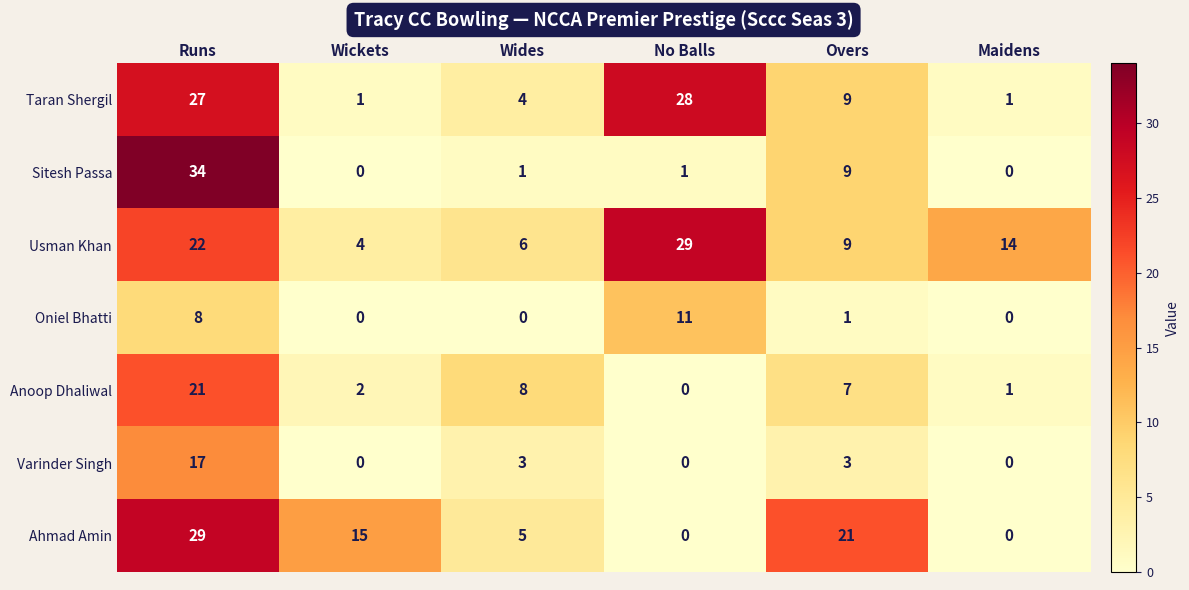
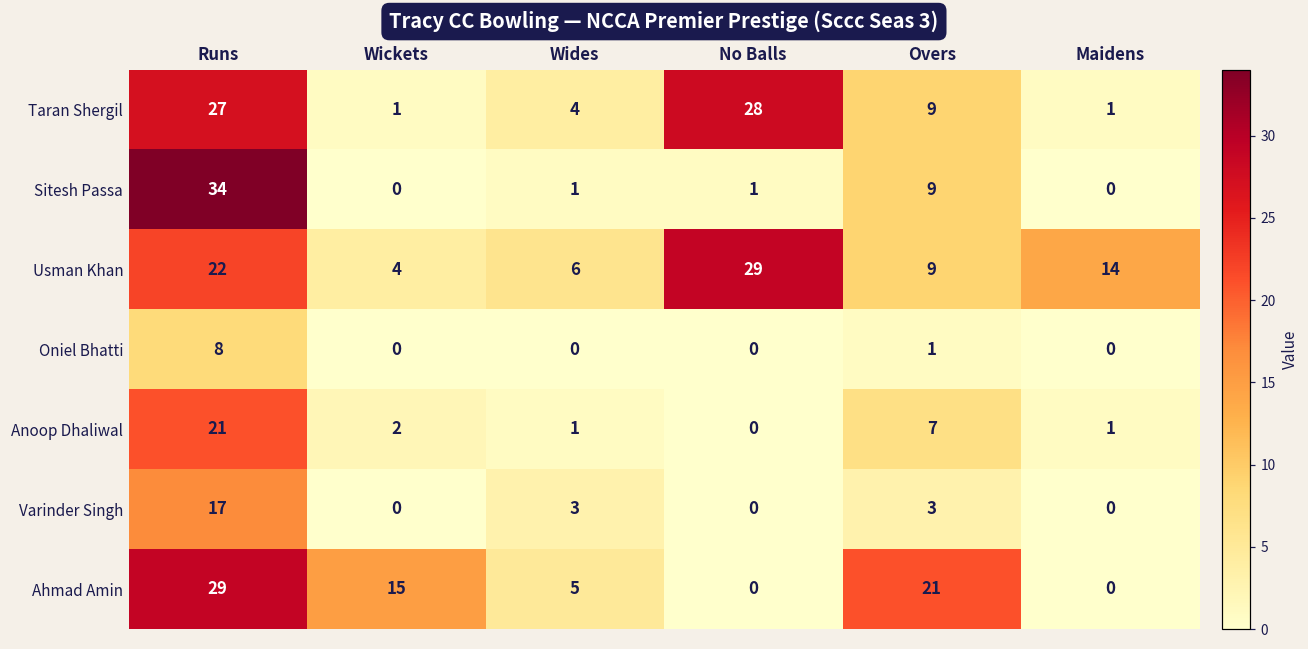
Oniel Bhatti, No Balls: 11 -> 0
Anoop Dhaliwal, Wides: 8 -> 1
